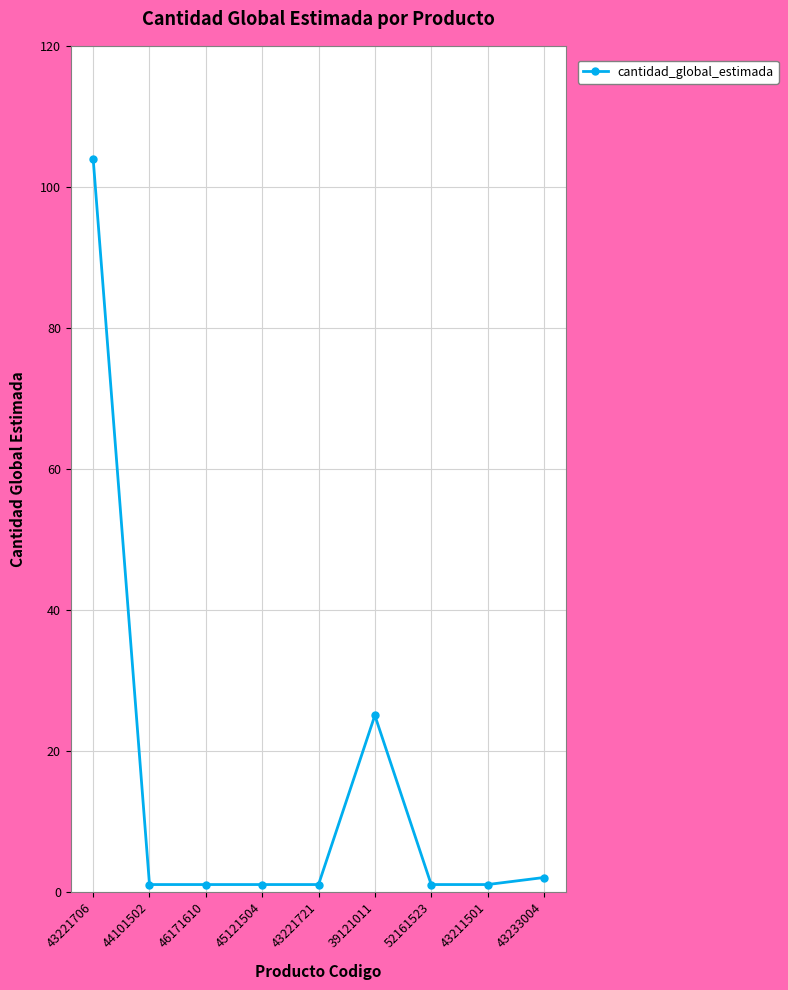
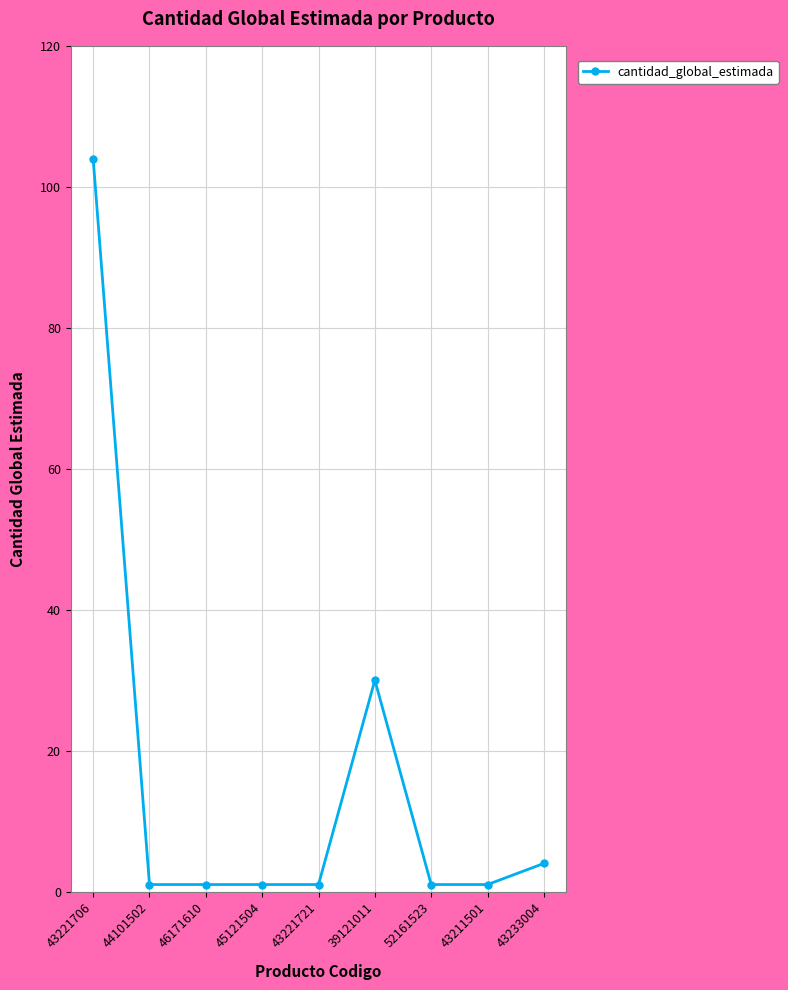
39121011: 25 -> 30
43233004: 2 -> 4
